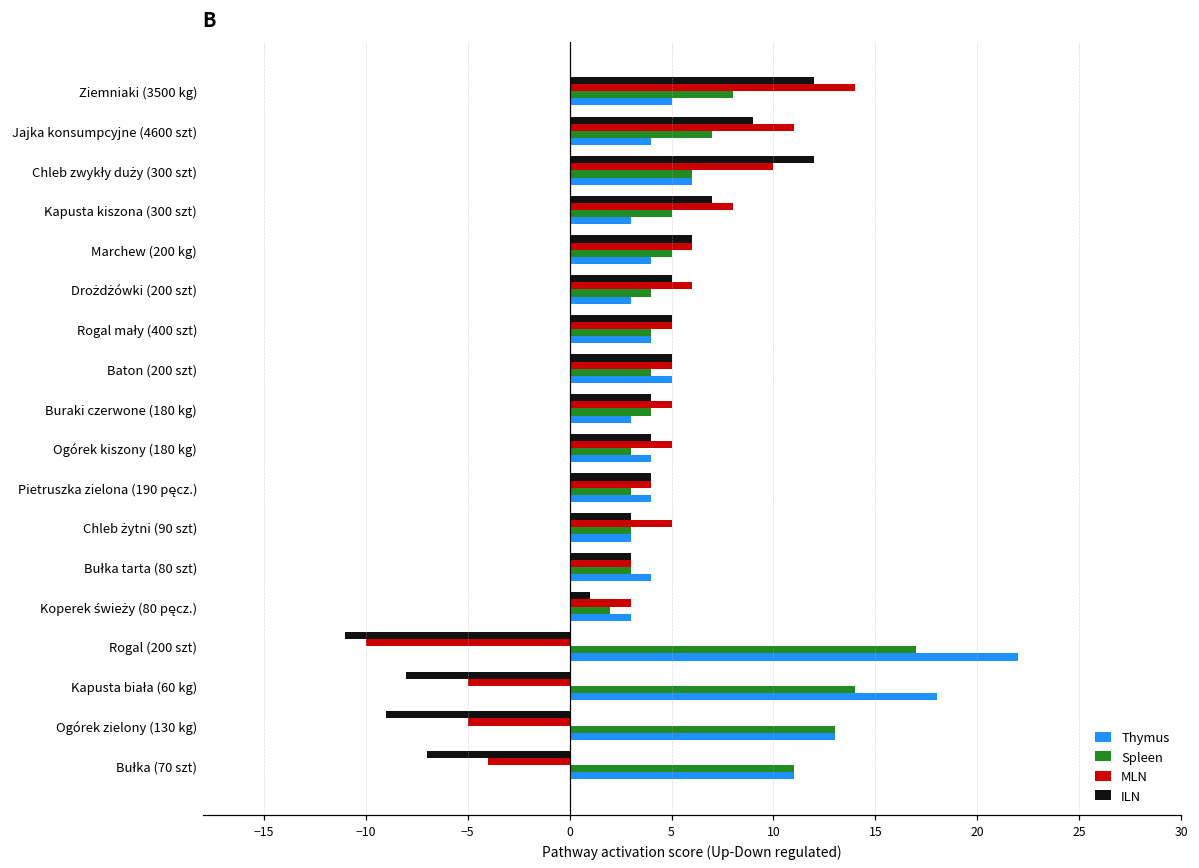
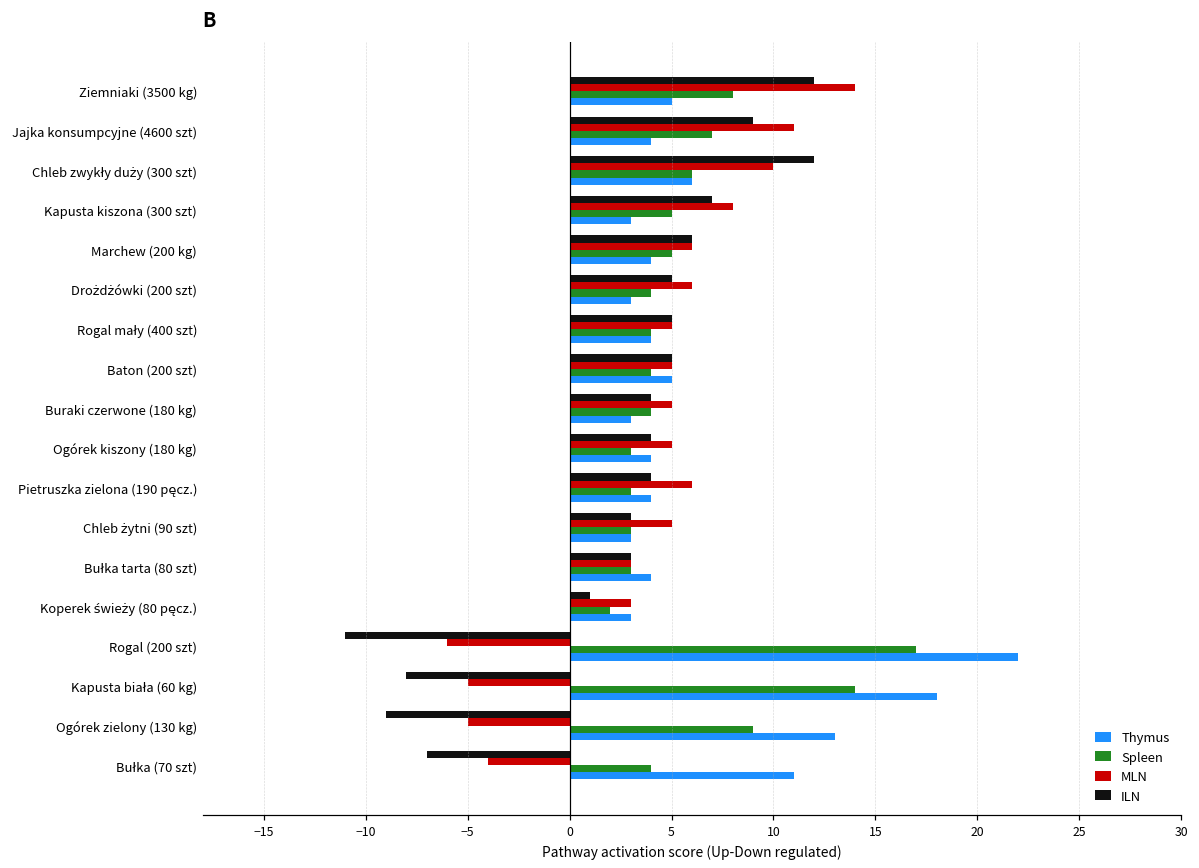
MLN, Pietruszka zielona (190 pęcz.): 4 -> 6
MLN, Rogal (200 szt): -10 -> -6
Spleen, Ogórek zielony (130 kg): 13 -> 9
Spleen, Bułka (70 szt): 11 -> 4
